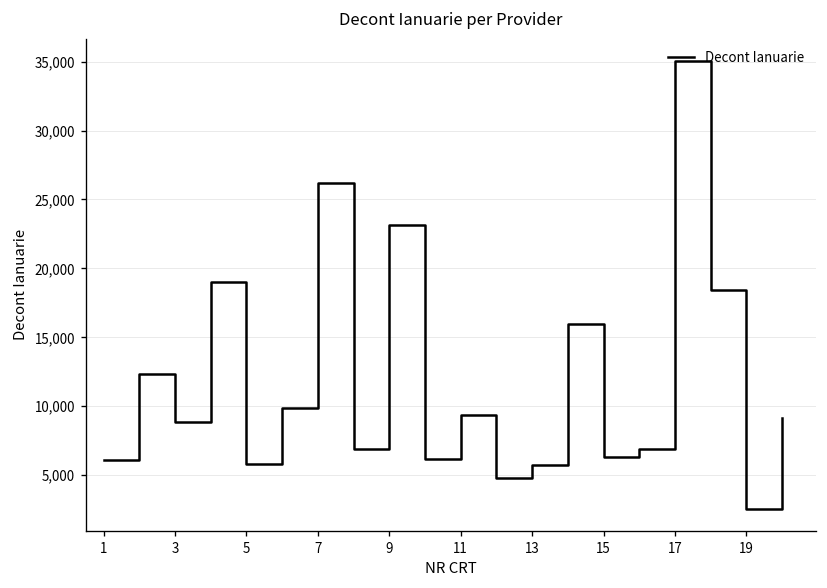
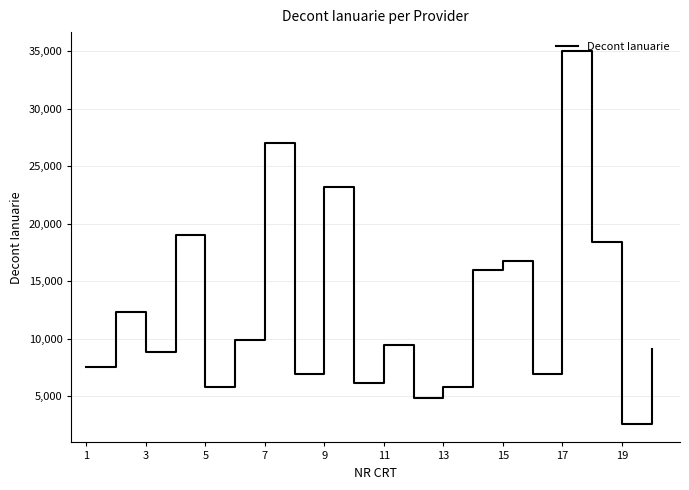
1: 6,100 -> 7,500
7: 26,200 -> 27,000
15: 6,300 -> 16,700
